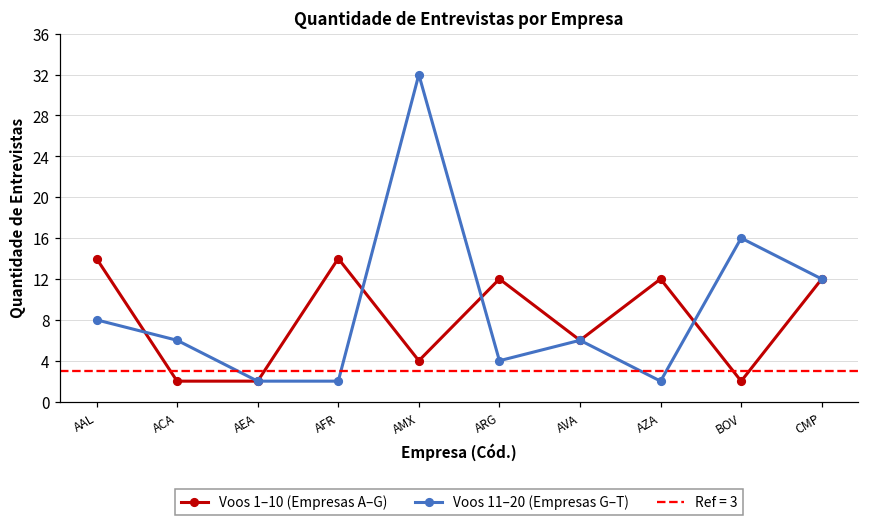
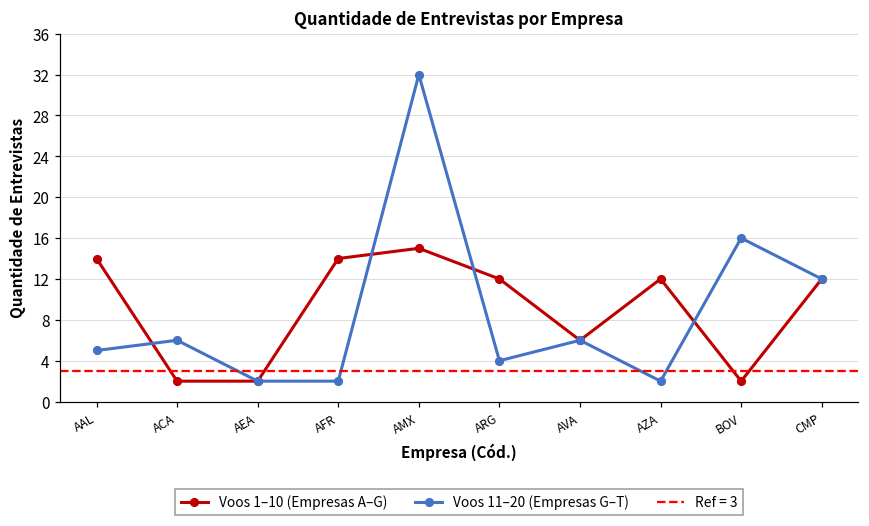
Voos 11–20 (Empresas G–T), AAL: 8 -> 5
Voos 1–10 (Empresas A–G), AMX: 4 -> 15
